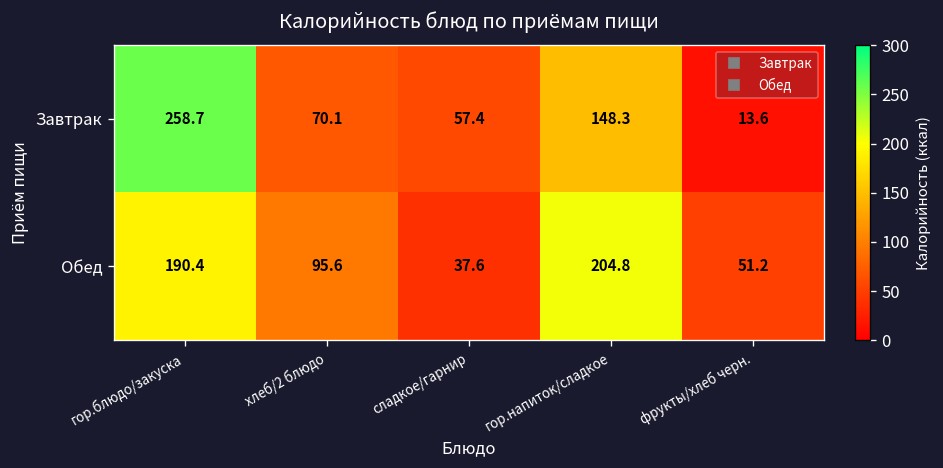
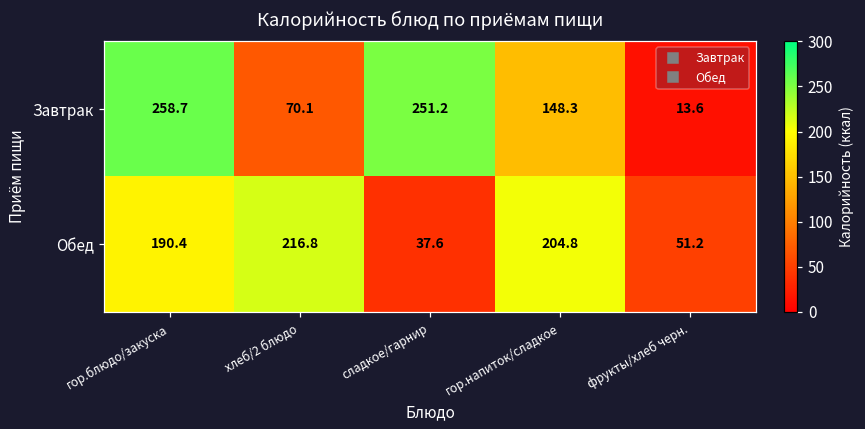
Завтрак, сладкое/гарнир: 57.4 -> 251.2
Обед, хлеб/2 блюдо: 95.6 -> 216.8
